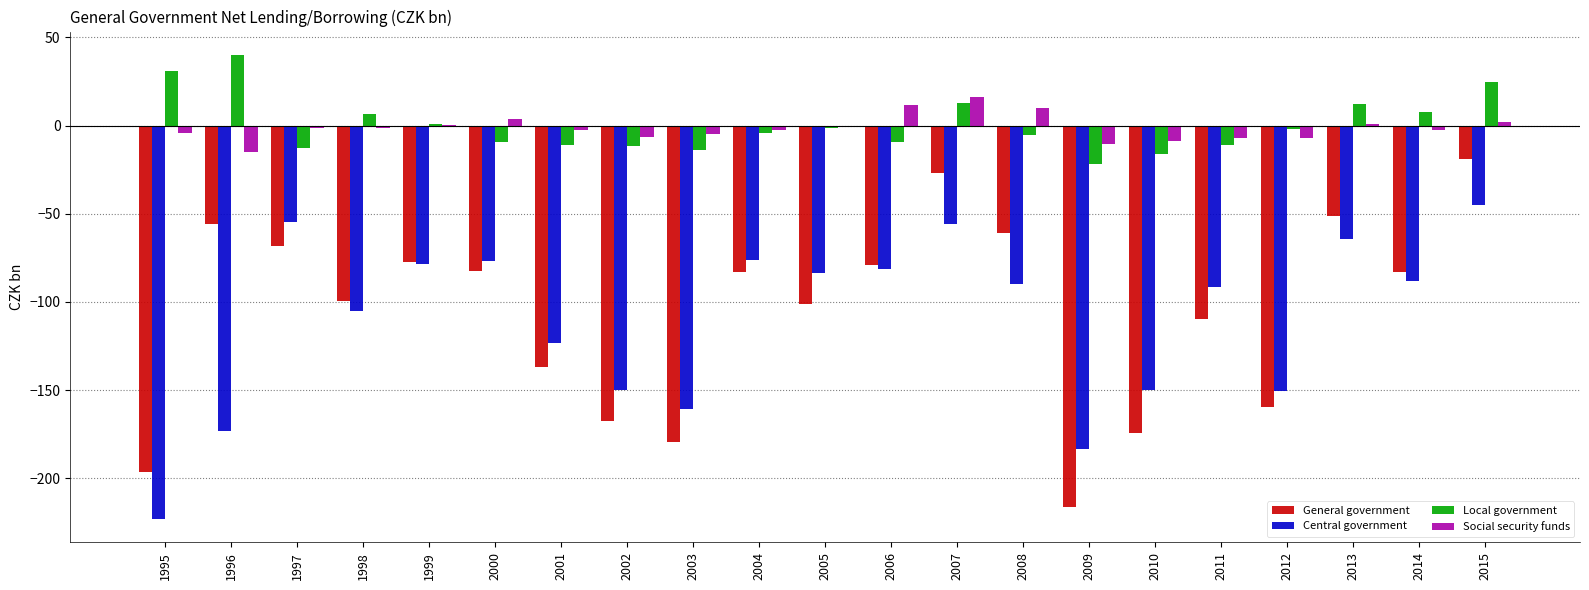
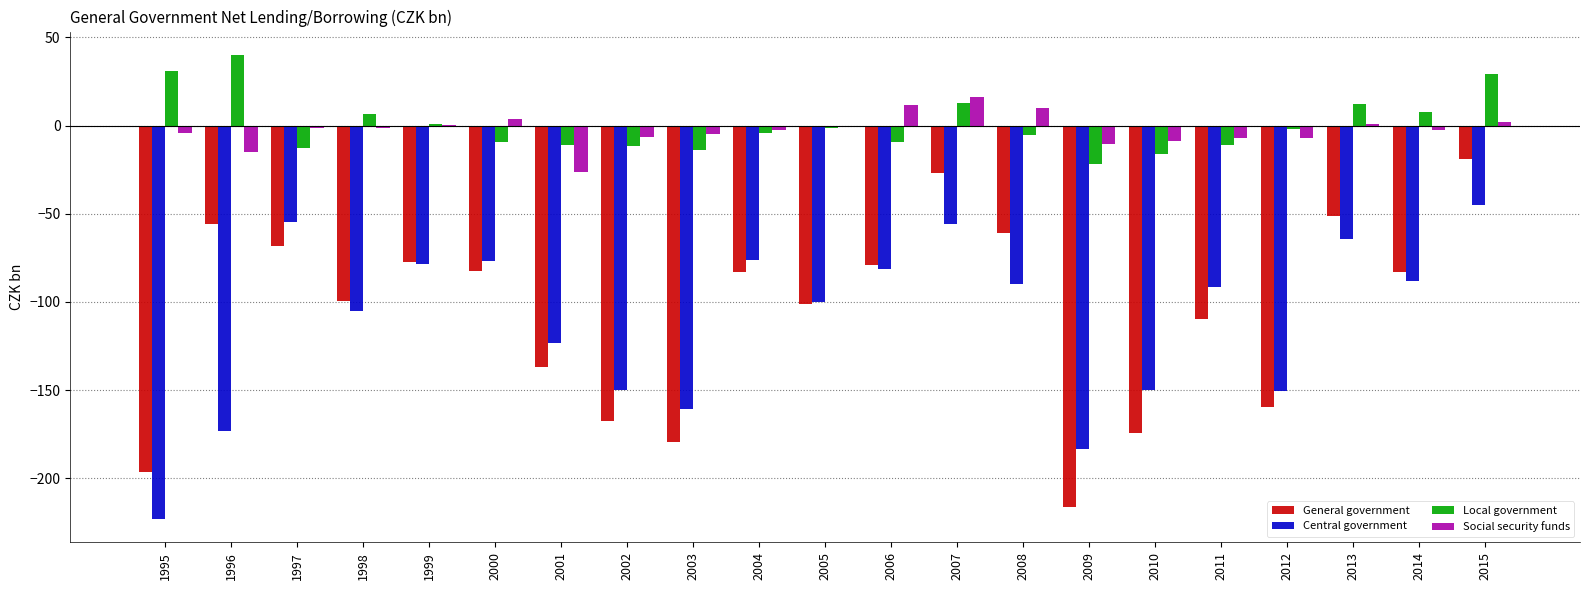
Social security funds, 2001: -3 -> -26
Central government, 2005: -83 -> -100
Local government, 2015: 25 -> 29
